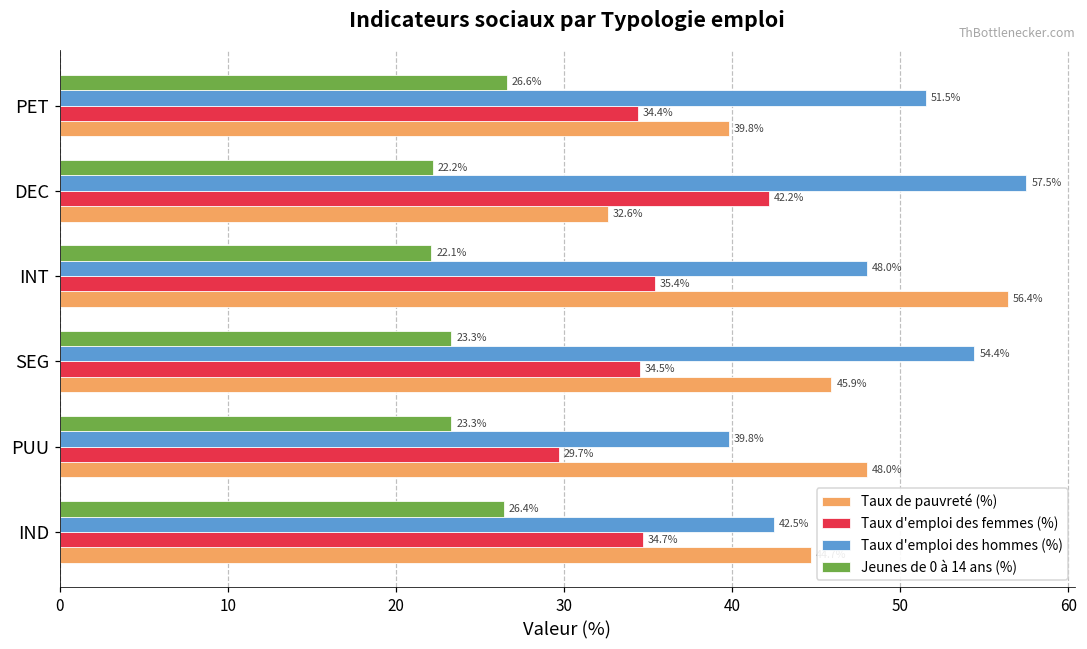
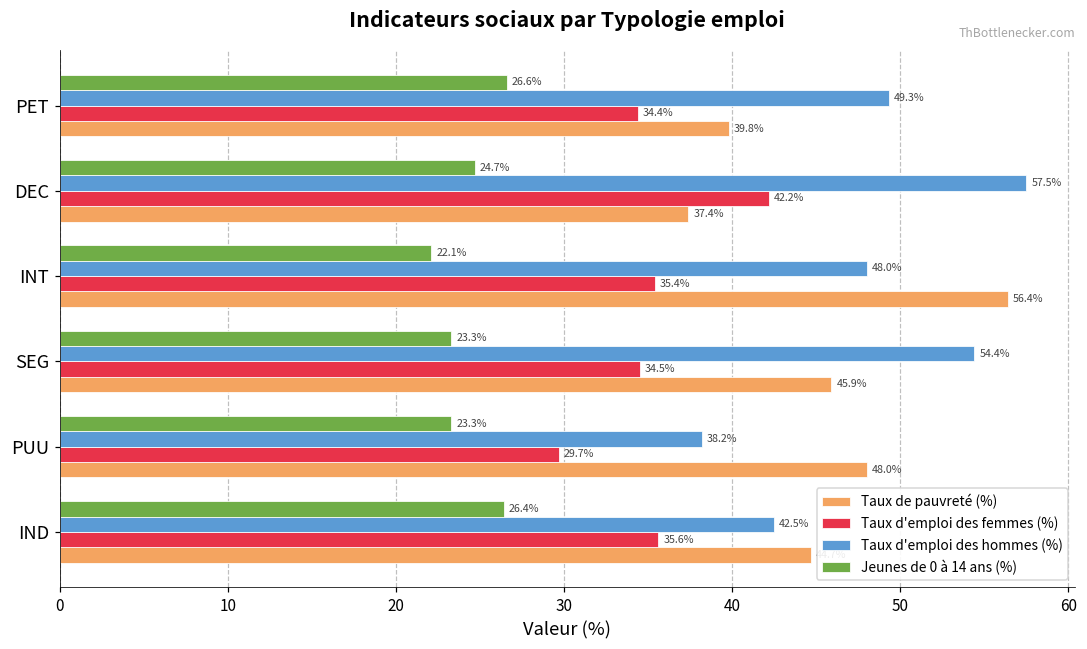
Taux d'emploi des hommes (%), PET: 51.5% -> 49.3%
Jeunes de 0 à 14 ans (%), DEC: 22.2% -> 24.7%
Taux de pauvreté (%), DEC: 32.6% -> 37.4%
Taux d'emploi des hommes (%), PUU: 39.8% -> 38.2%
Taux d'emploi des femmes (%), IND: 34.7% -> 35.6%
